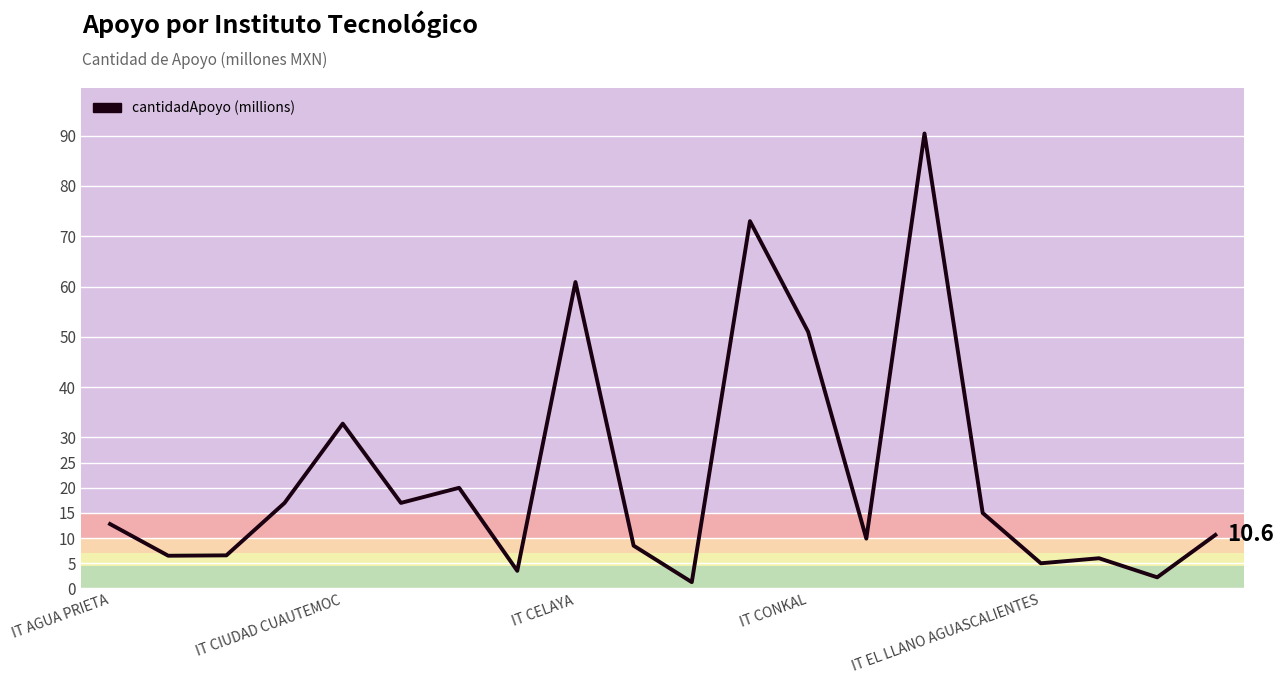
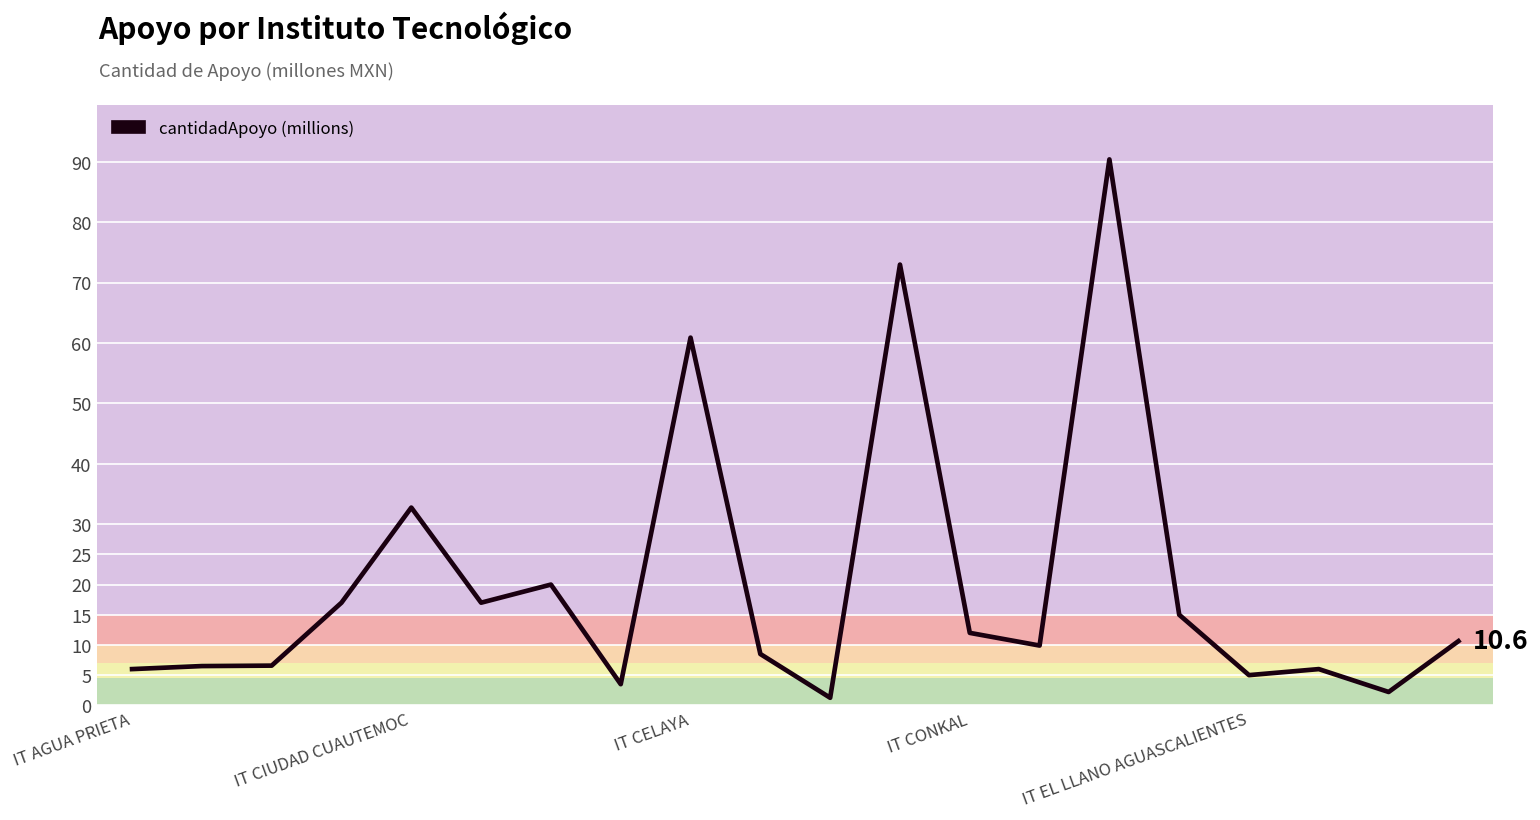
IT AGUA PRIETA: 13 -> 6
IT CONKAL: 51 -> 12
